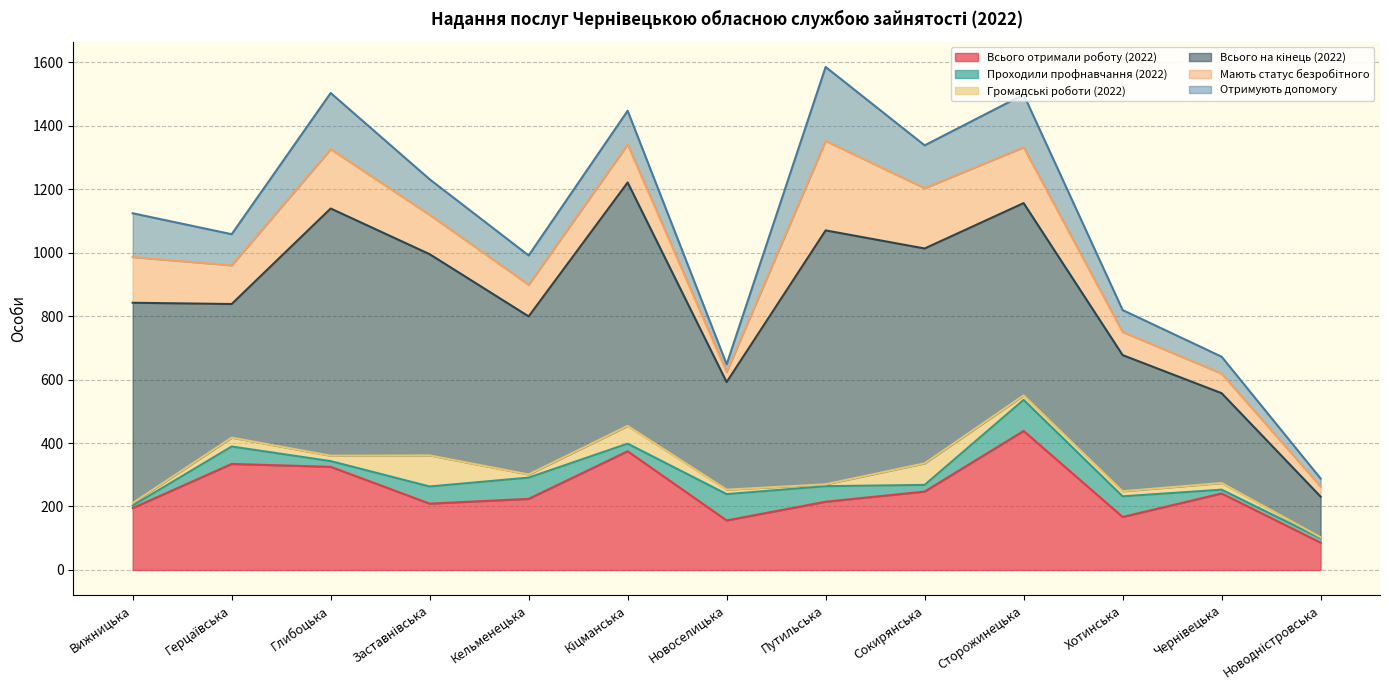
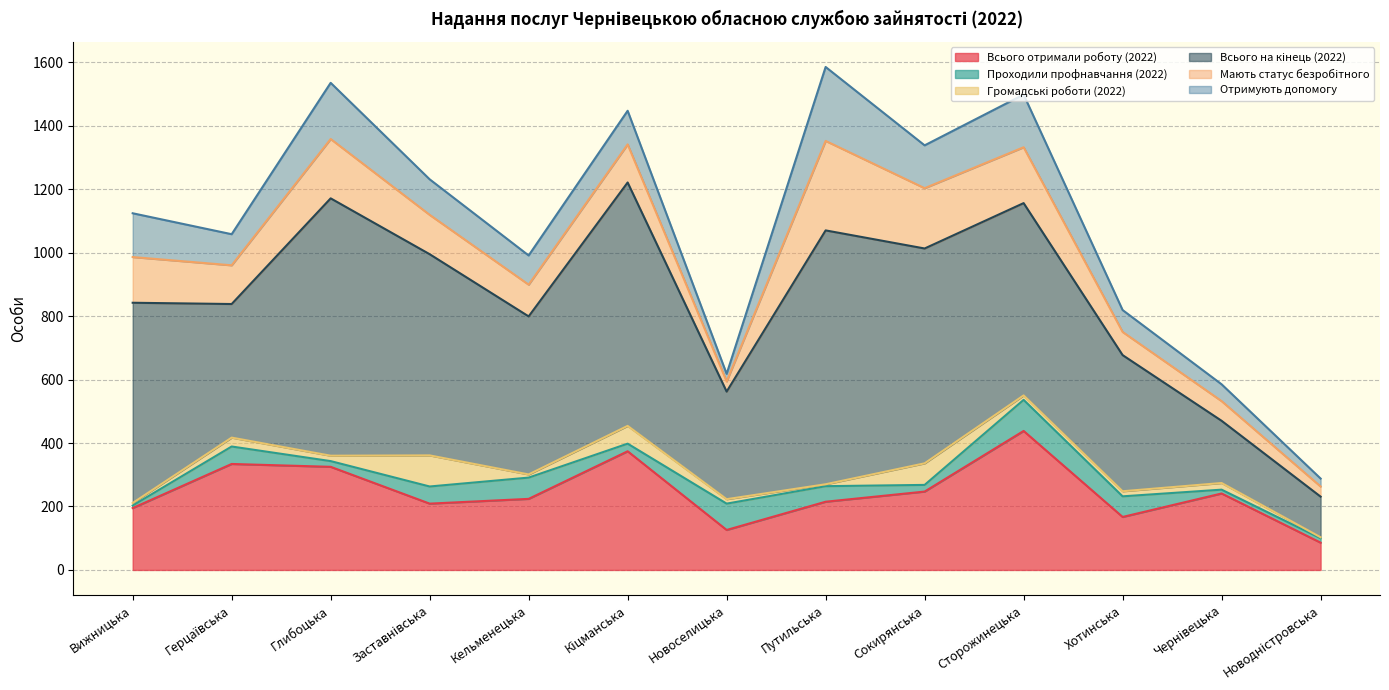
Всього на кінець (2022), Глибоцька: 780 -> 810
Всього отримали роботу (2022), Новоселицька: 160 -> 130
Всього на кінець (2022), Чернівецька: 280 -> 200
